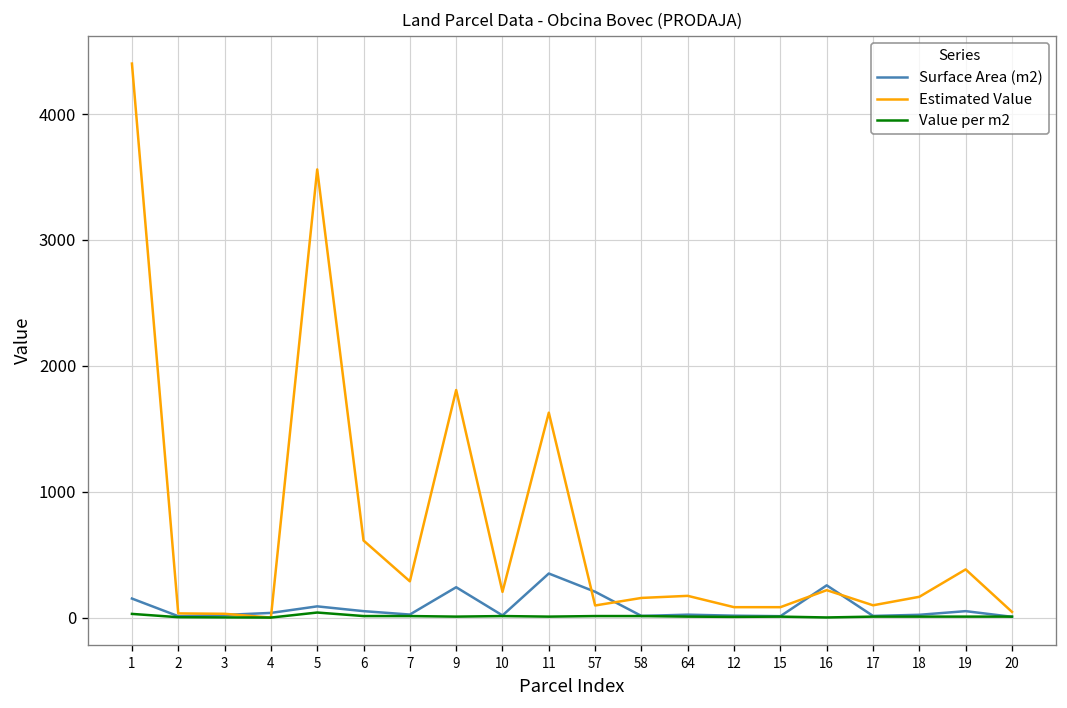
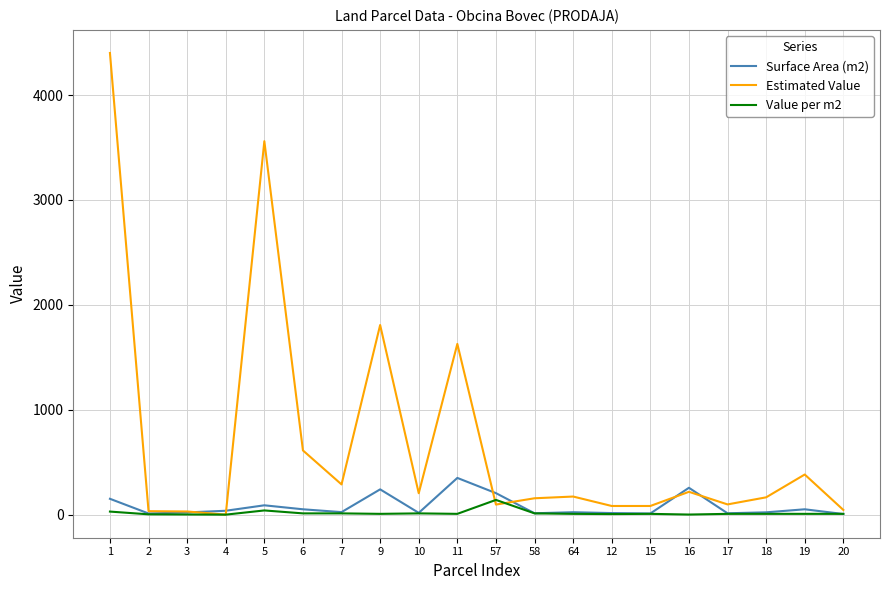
Value per m2, 57: 10 -> 140
